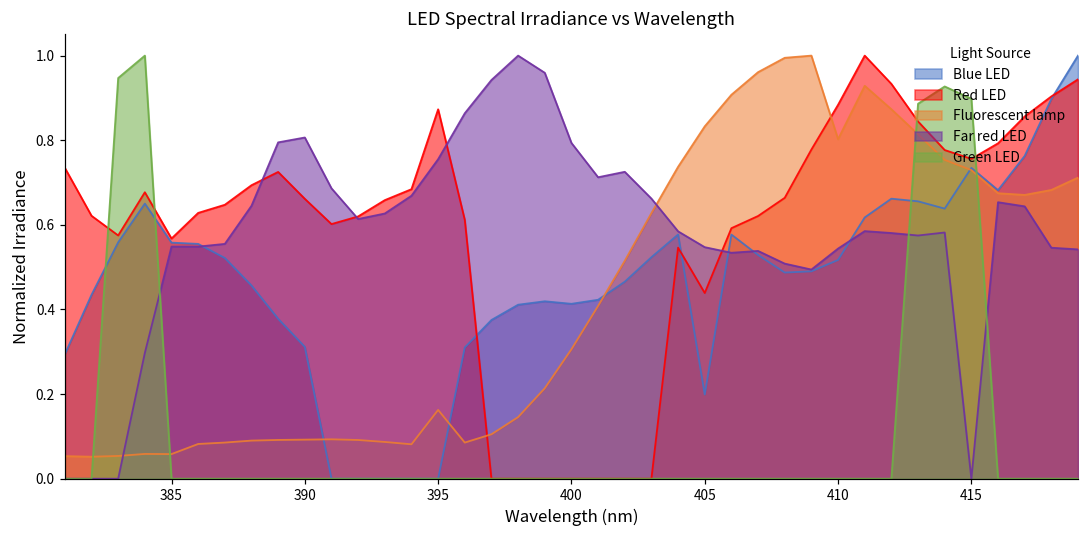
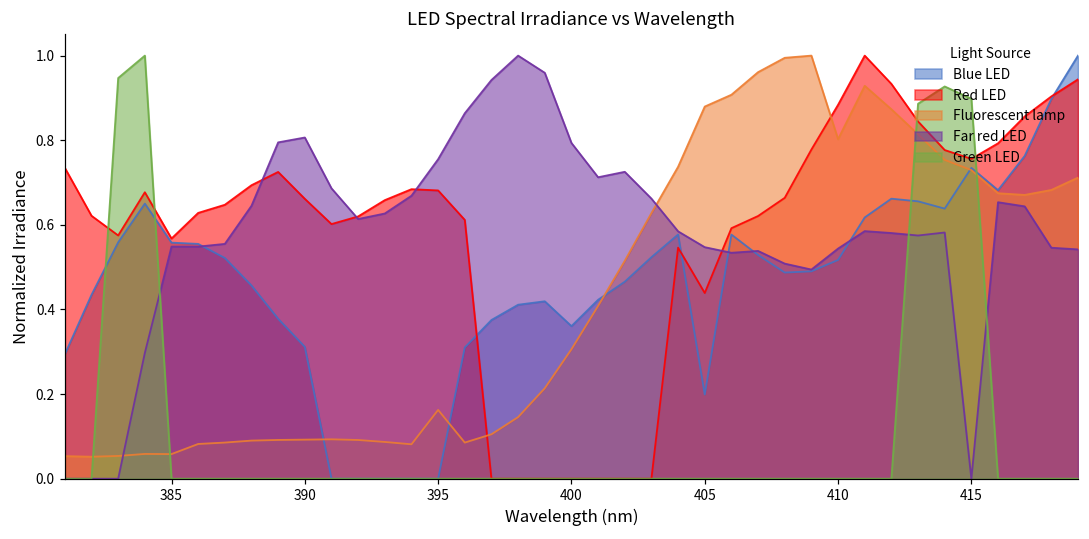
Red LED, 395: 0.87 -> 0.68
Blue LED, 400: 0.41 -> 0.36
Fluorescent lamp, 405: 0.83 -> 0.88
